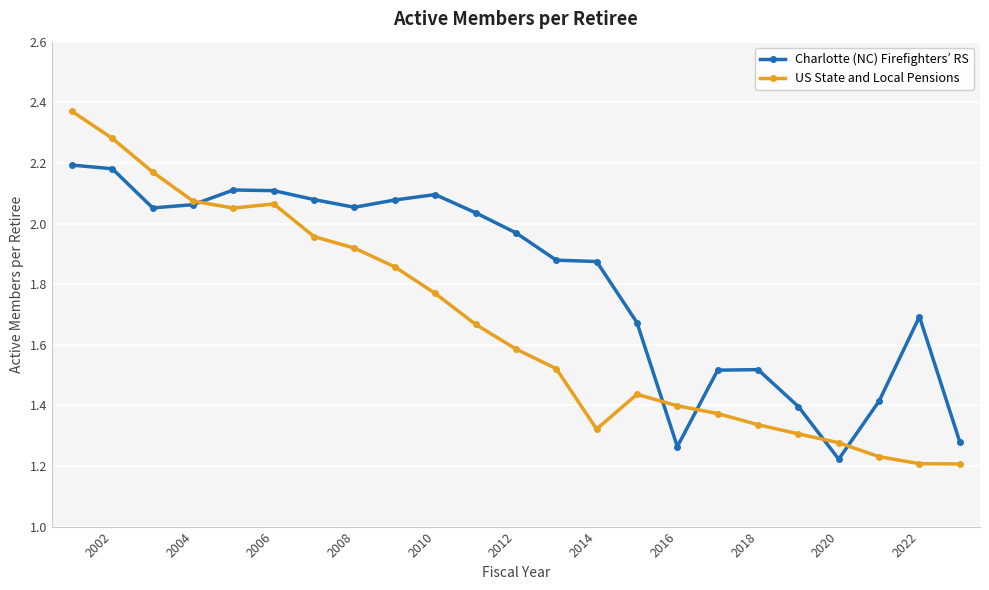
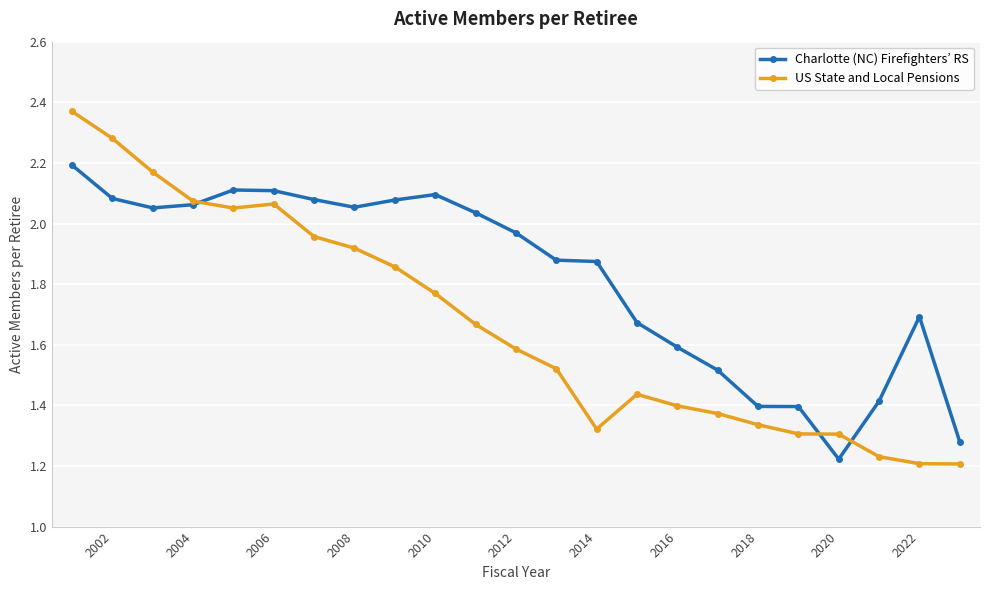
Charlotte (NC) Firefighters’ RS, 2002: 2.18 -> 2.08
Charlotte (NC) Firefighters’ RS, 2016: 1.26 -> 1.59
Charlotte (NC) Firefighters’ RS, 2018: 1.52 -> 1.40
US State and Local Pensions, 2020: 1.28 -> 1.31
